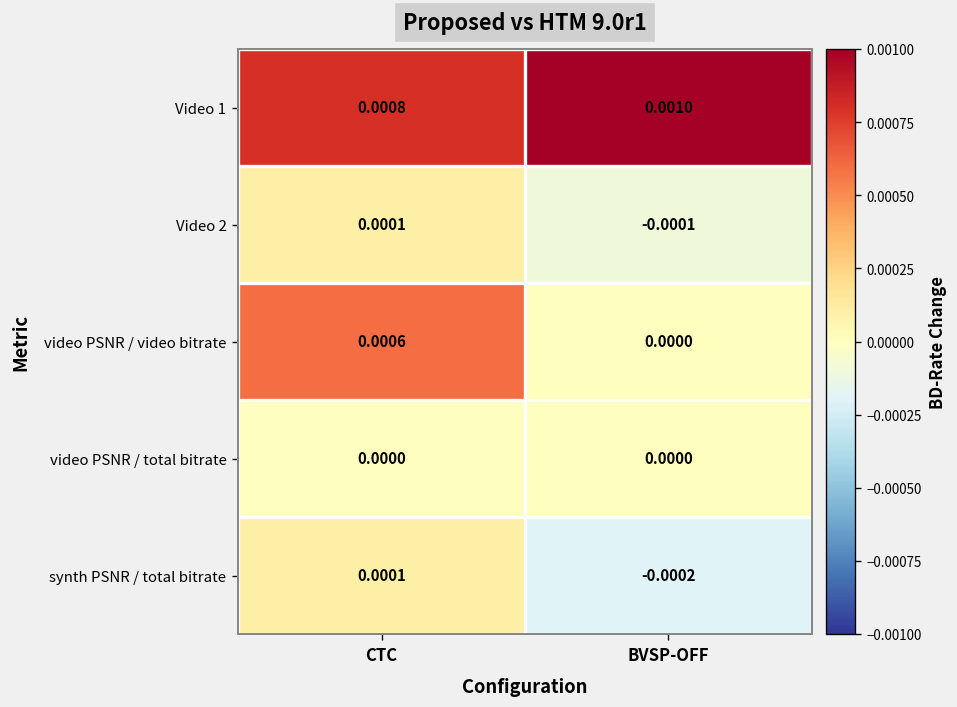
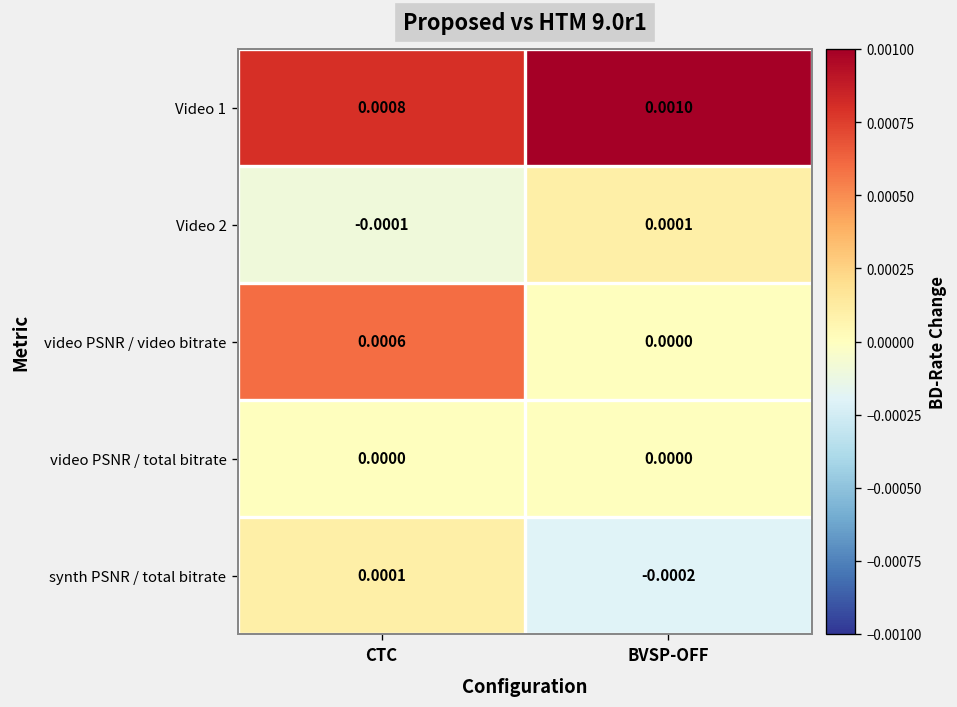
Video 2, CTC: 0.0001 -> -0.0001
Video 2, BVSP-OFF: -0.0001 -> 0.0001
